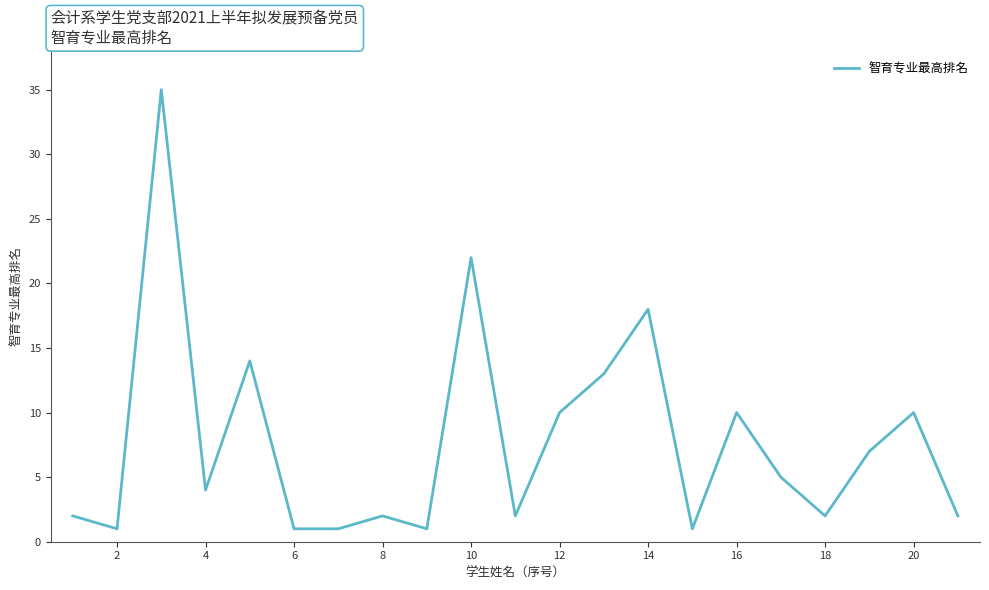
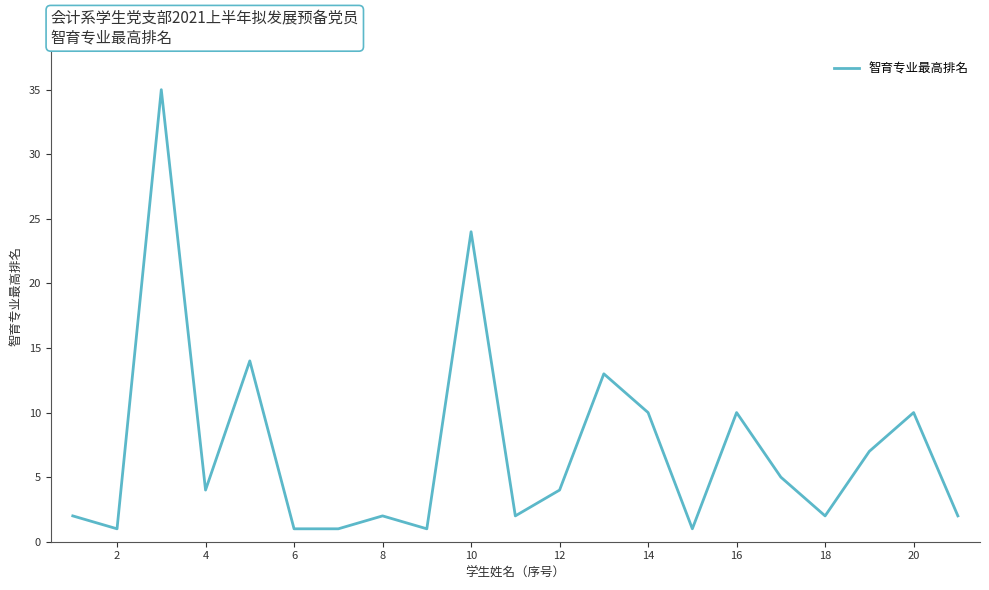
10: 22 -> 24
12: 10 -> 4
14: 18 -> 10
